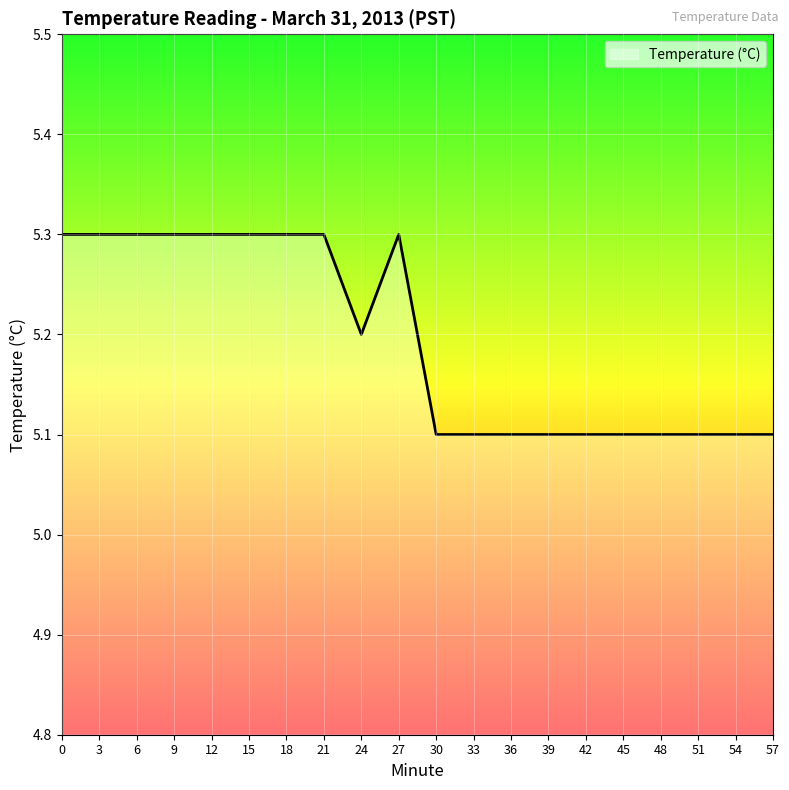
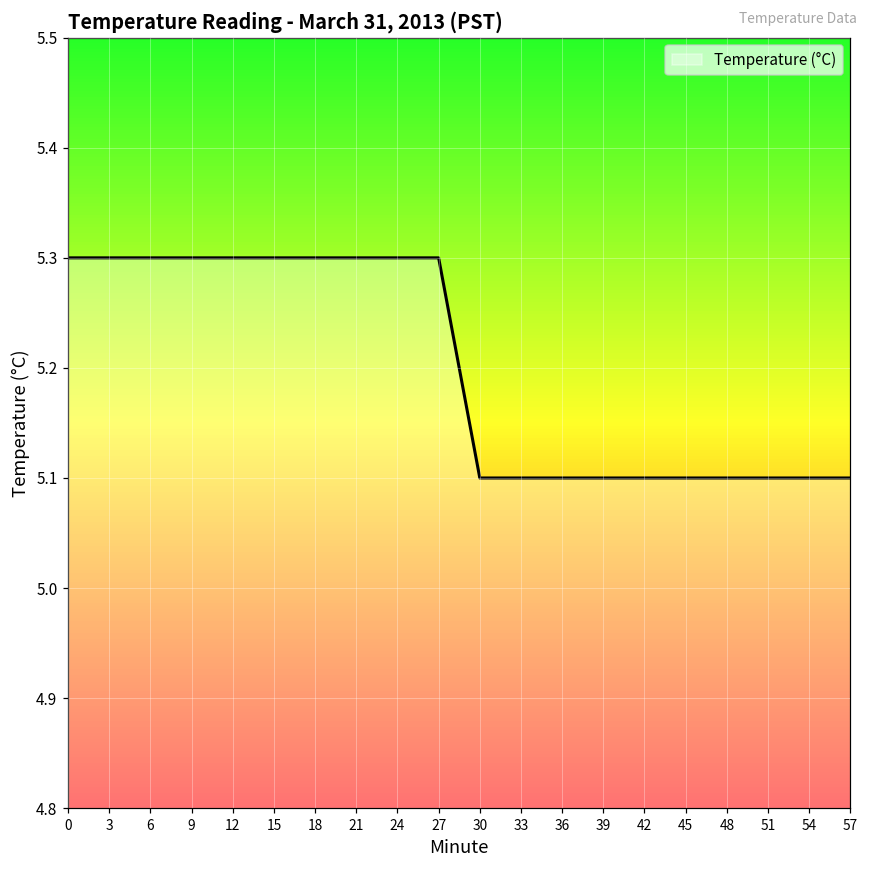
24: 5.2 -> 5.3
